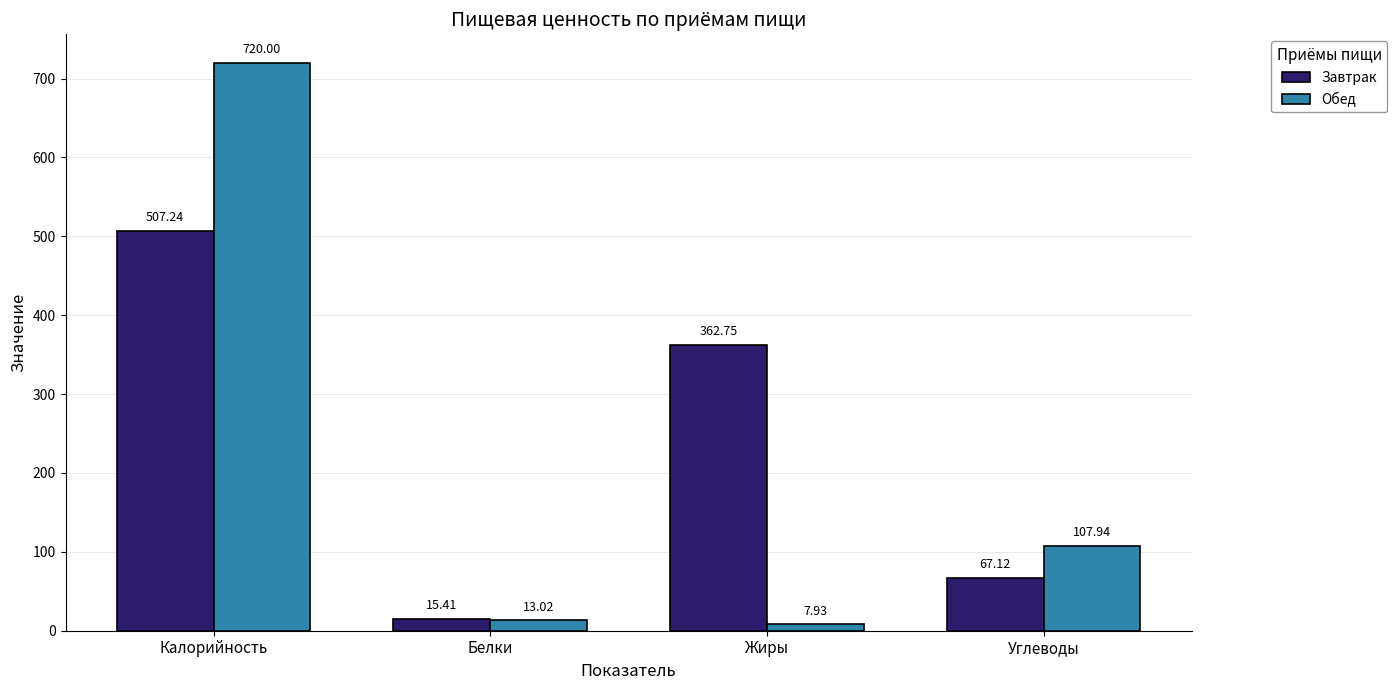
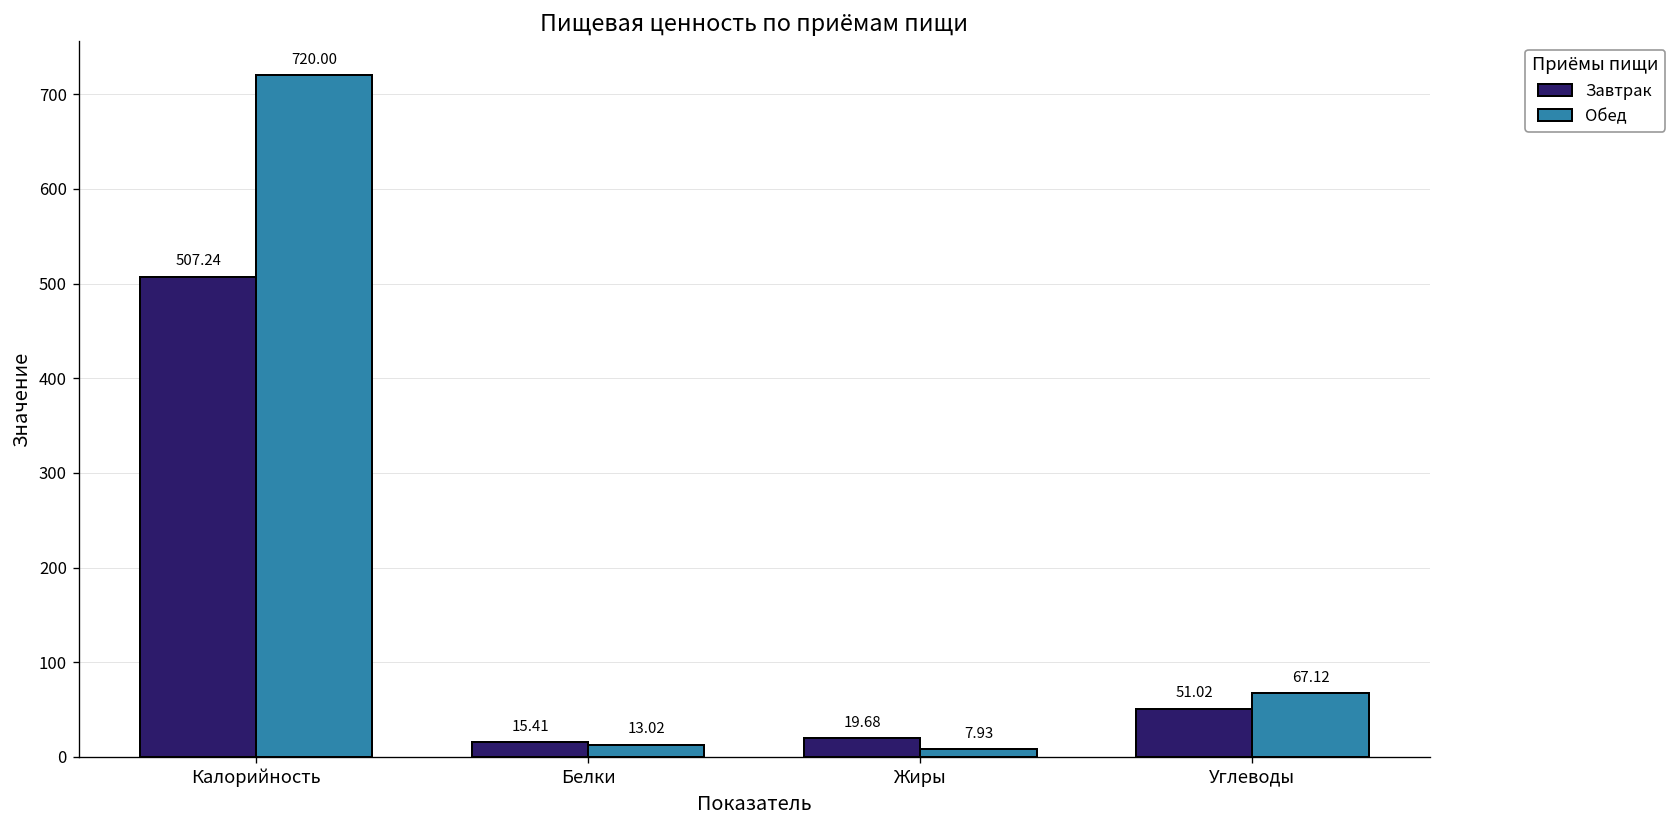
Завтрак, Жиры: 362.75 -> 19.68
Завтрак, Углеводы: 67.12 -> 51.02
Обед, Углеводы: 107.94 -> 67.12
